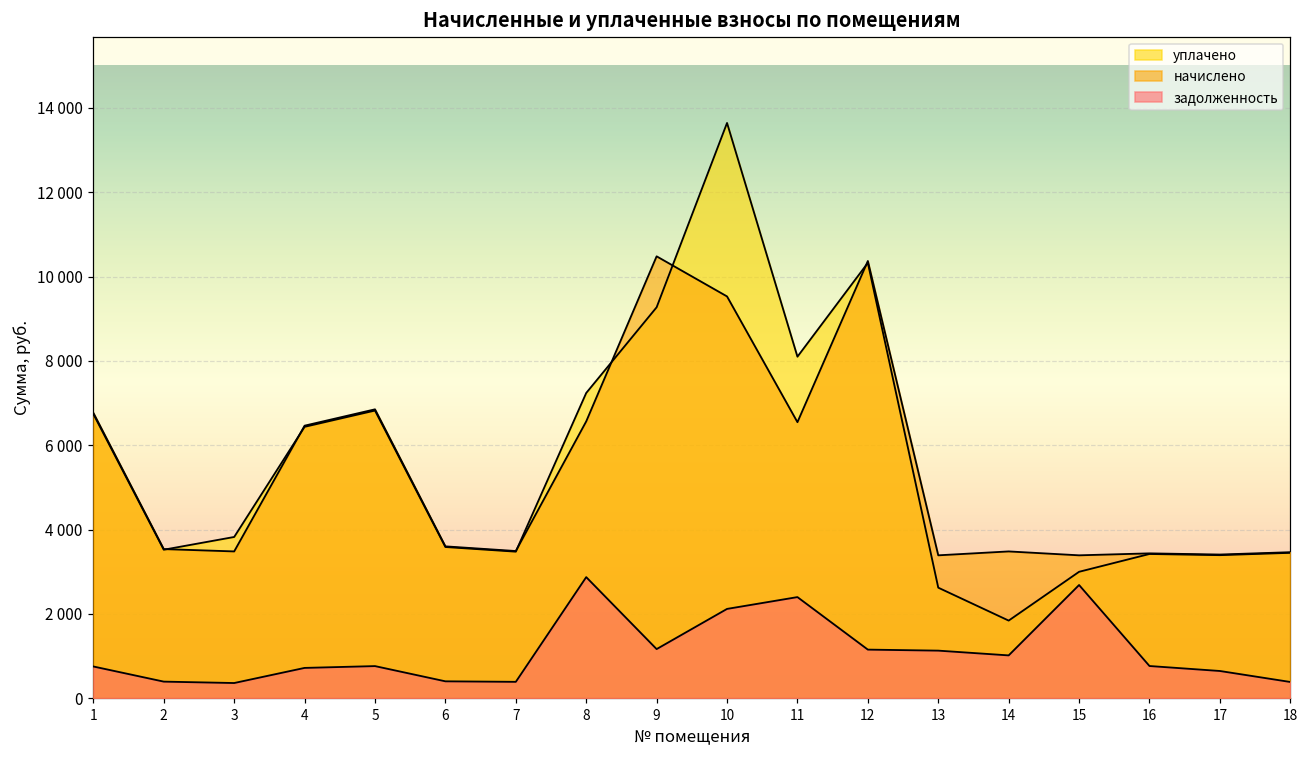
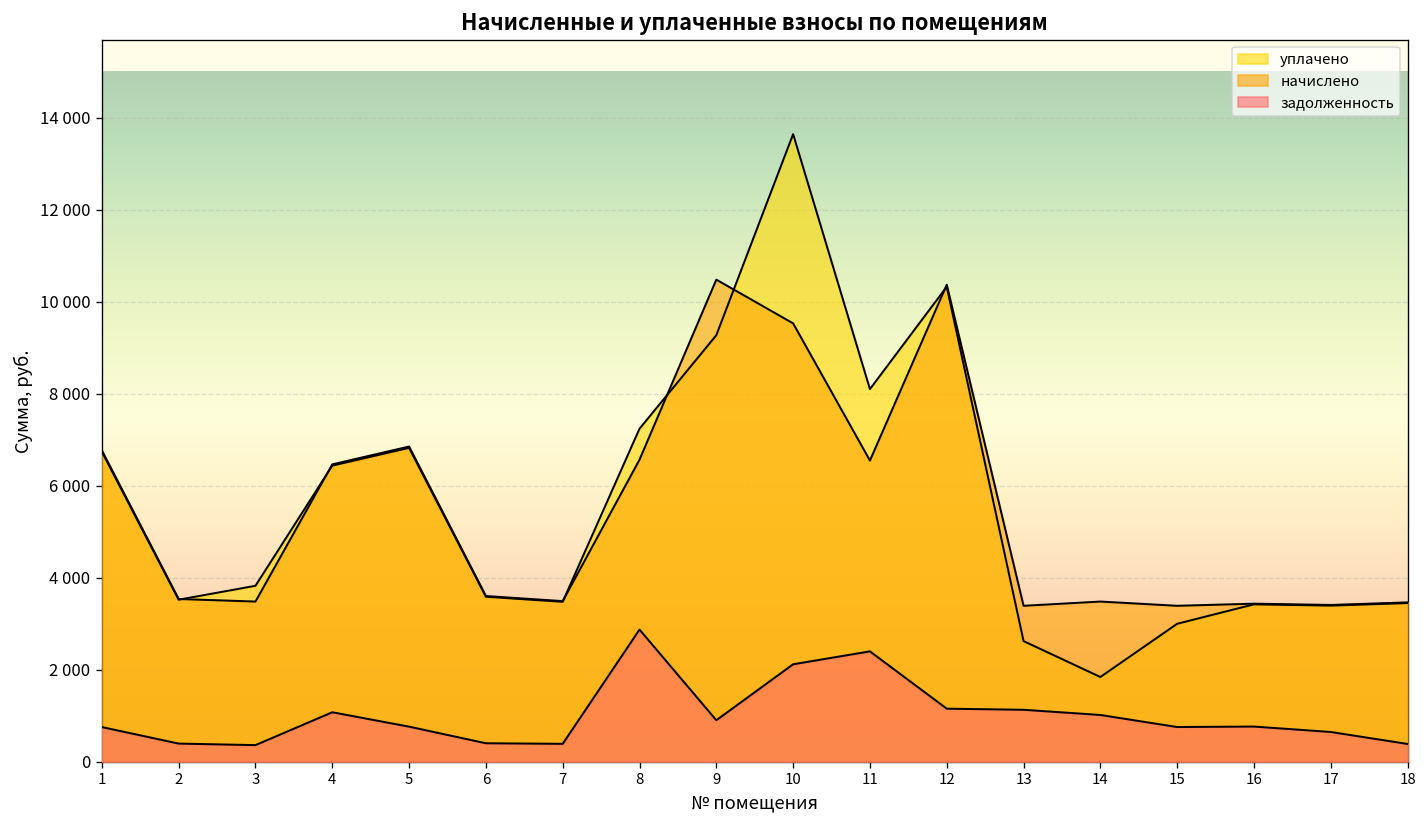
задолженность, 4: 700 -> 1100
задолженность, 9: 1200 -> 900
задолженность, 15: 2700 -> 800
